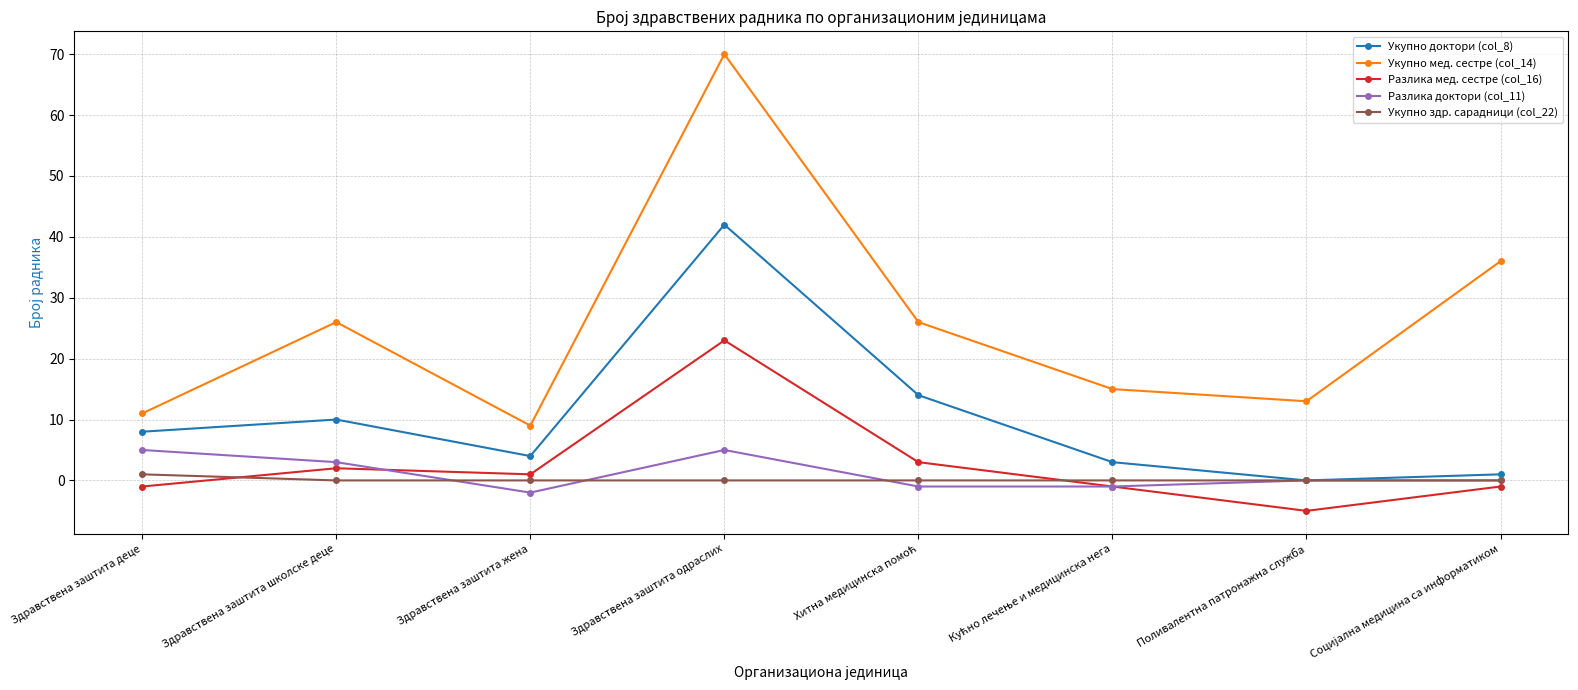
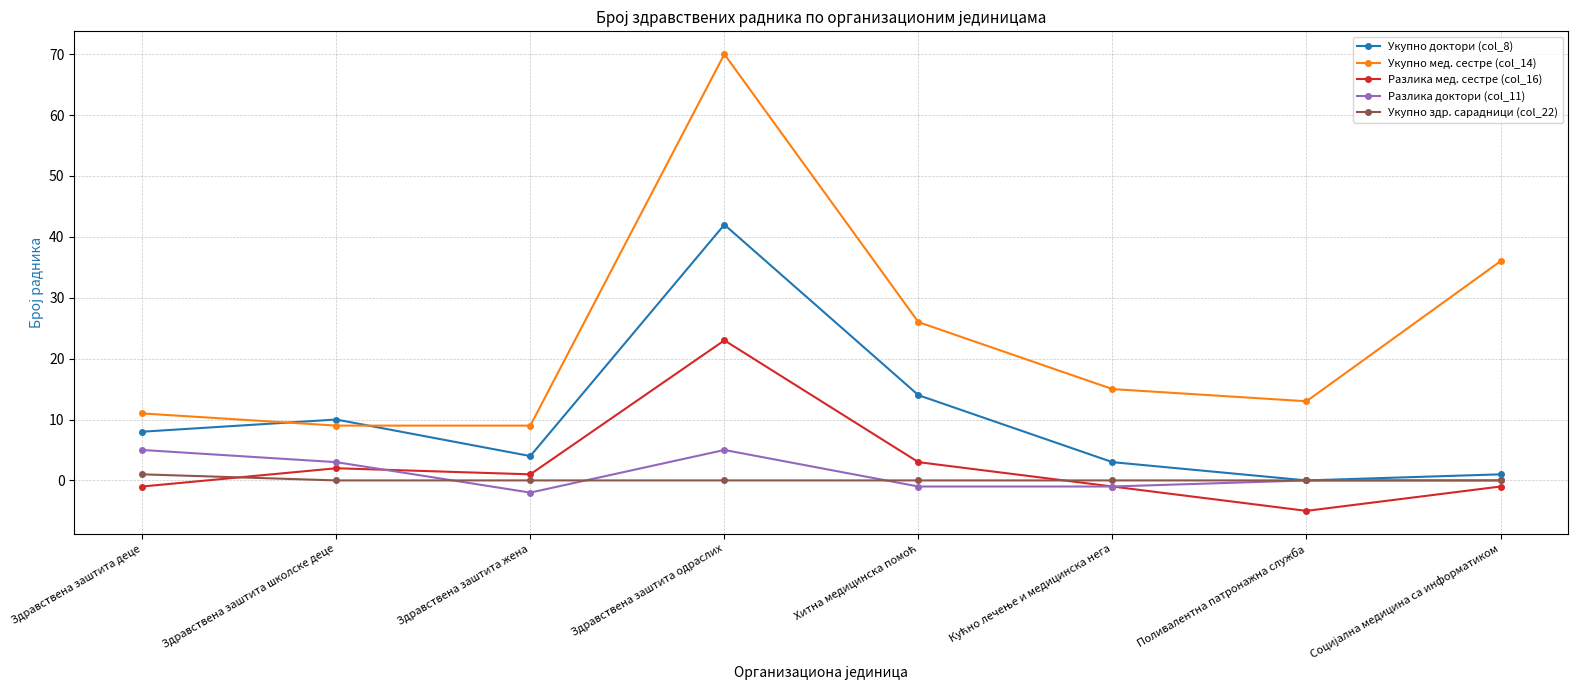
Укупно мед. сестре (col_14), Здравствена заштита школске деце: 26 -> 9
